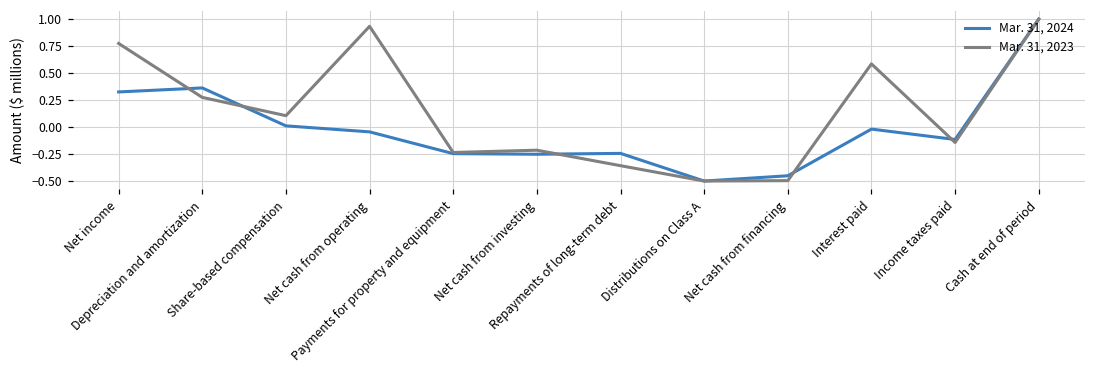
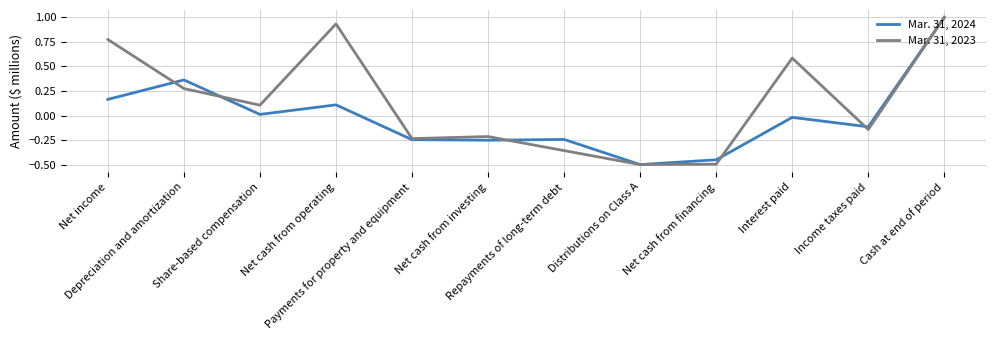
Mar. 31, 2024, Net income: 0.3 -> 0.2
Mar. 31, 2024, Net cash from operating: 0.0 -> 0.1
